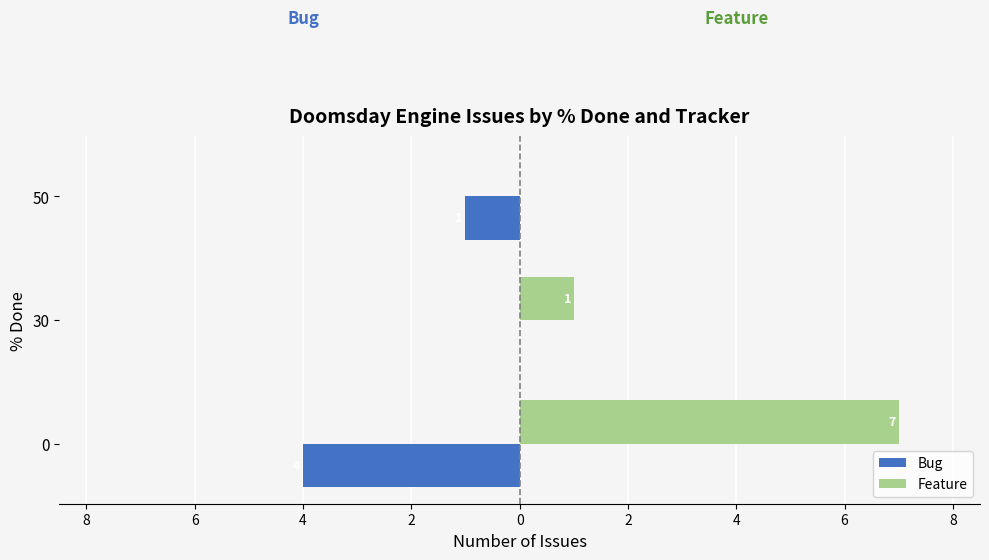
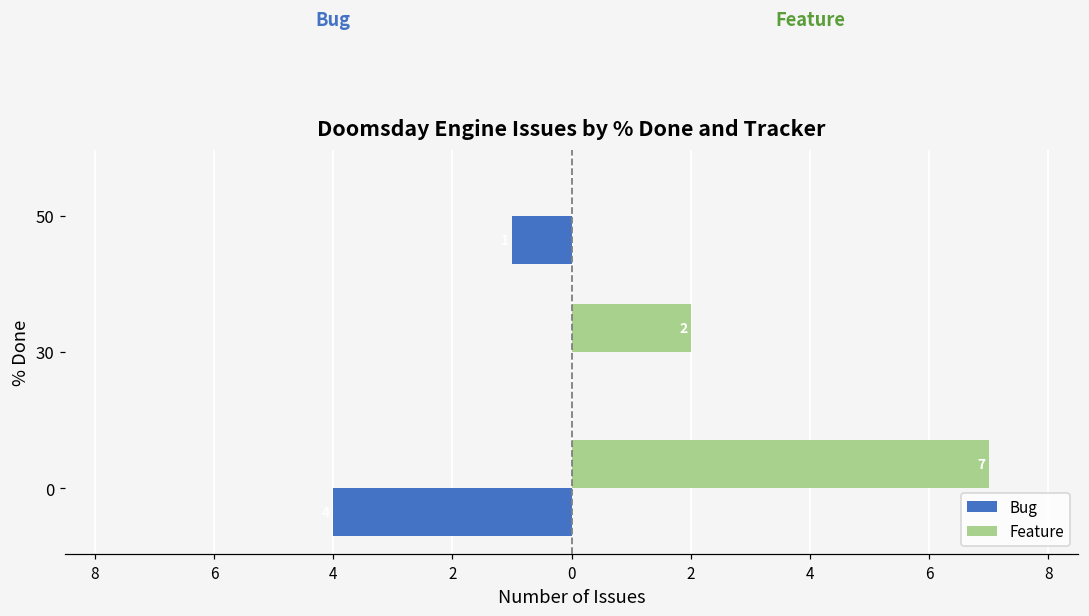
Feature, 30: 1 -> 2
